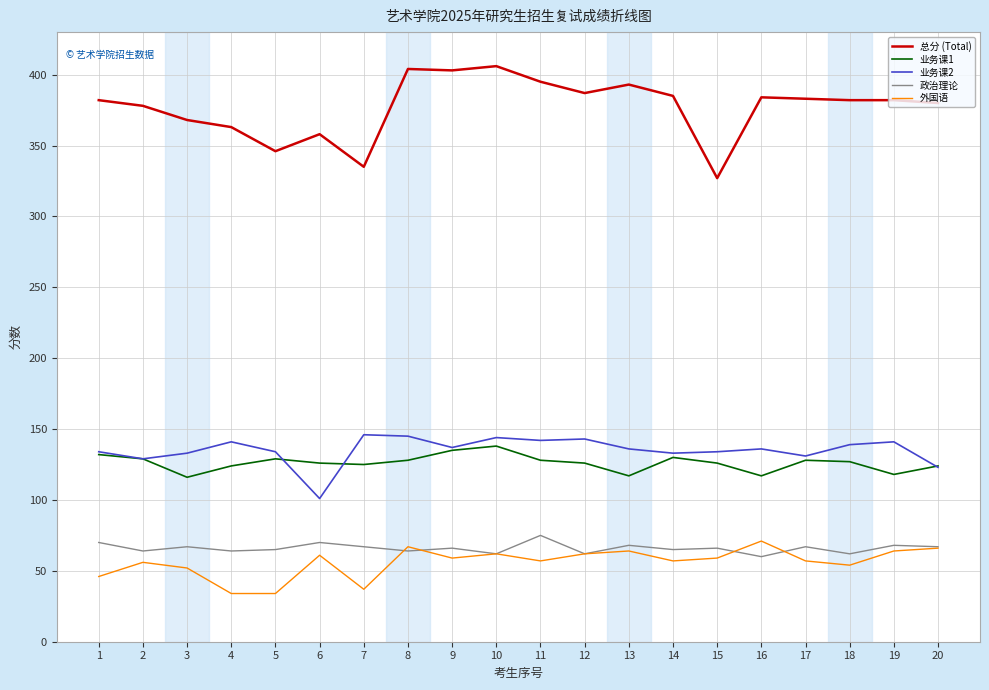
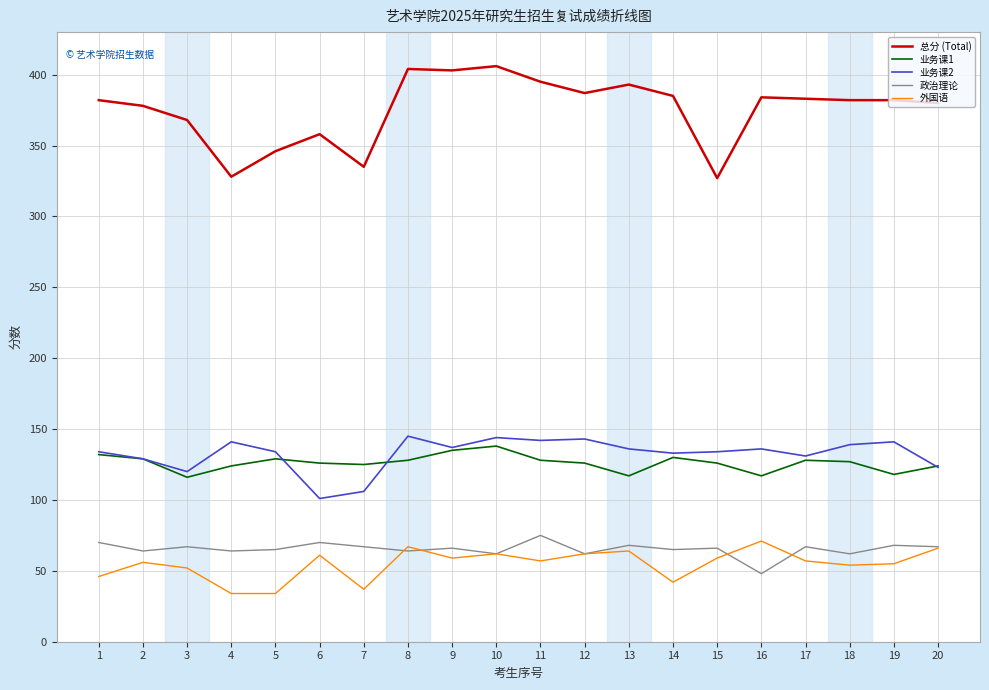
业务课2, 3: 133 -> 120
总分 (Total), 4: 363 -> 328
业务课2, 7: 146 -> 106
外国语, 14: 57 -> 42
政治理论, 16: 60 -> 48
外国语, 19: 64 -> 55
